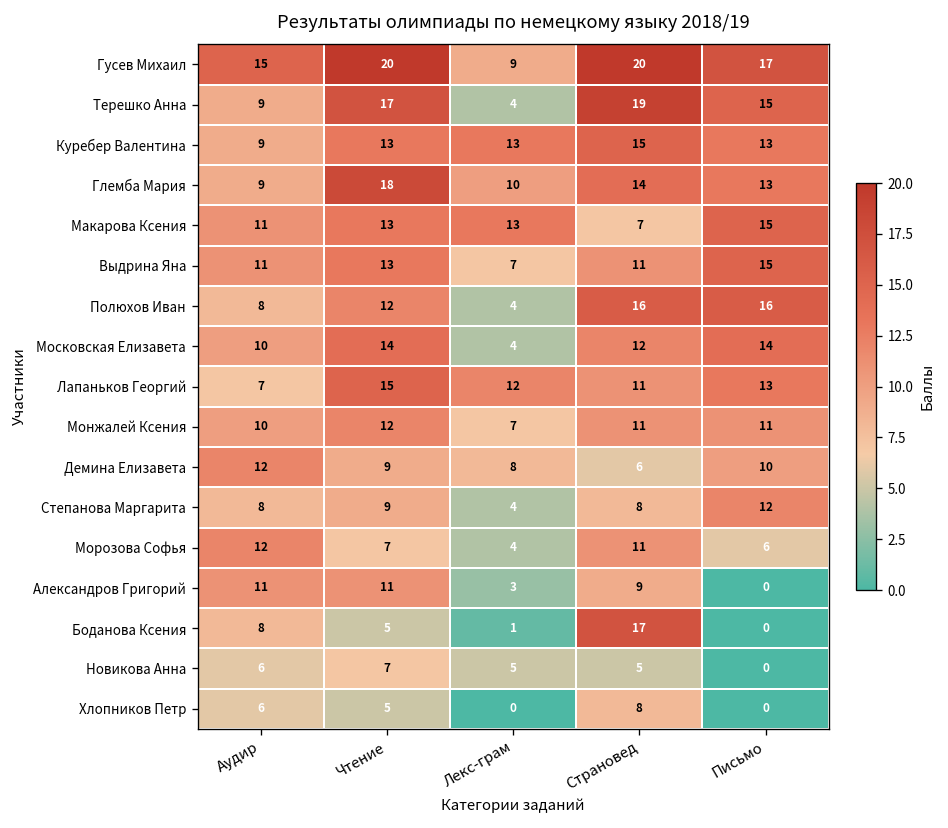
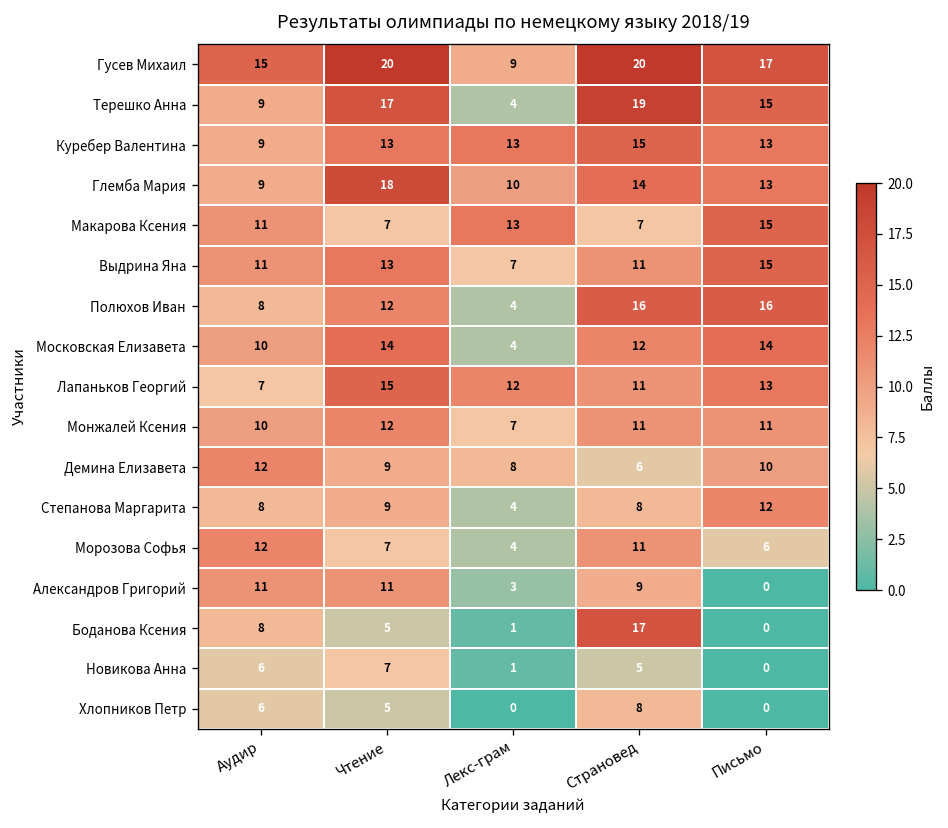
Макарова Ксения, Чтение: 13 -> 7
Новикова Анна, Лекс-грам: 5 -> 1
